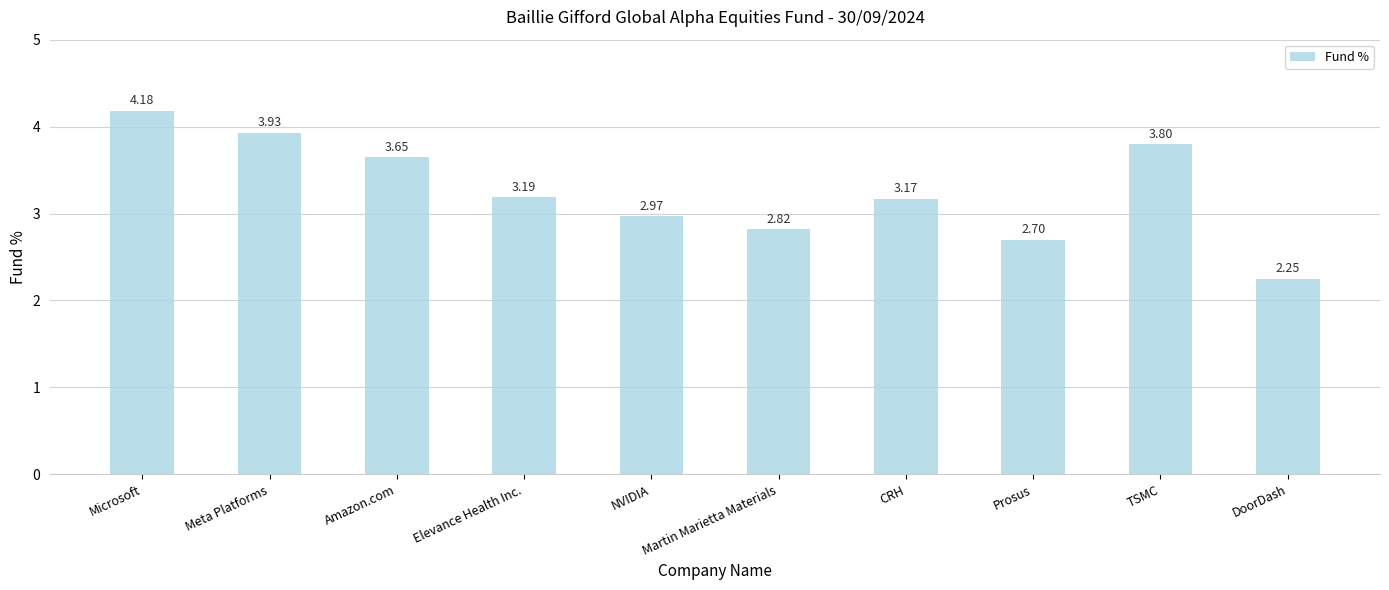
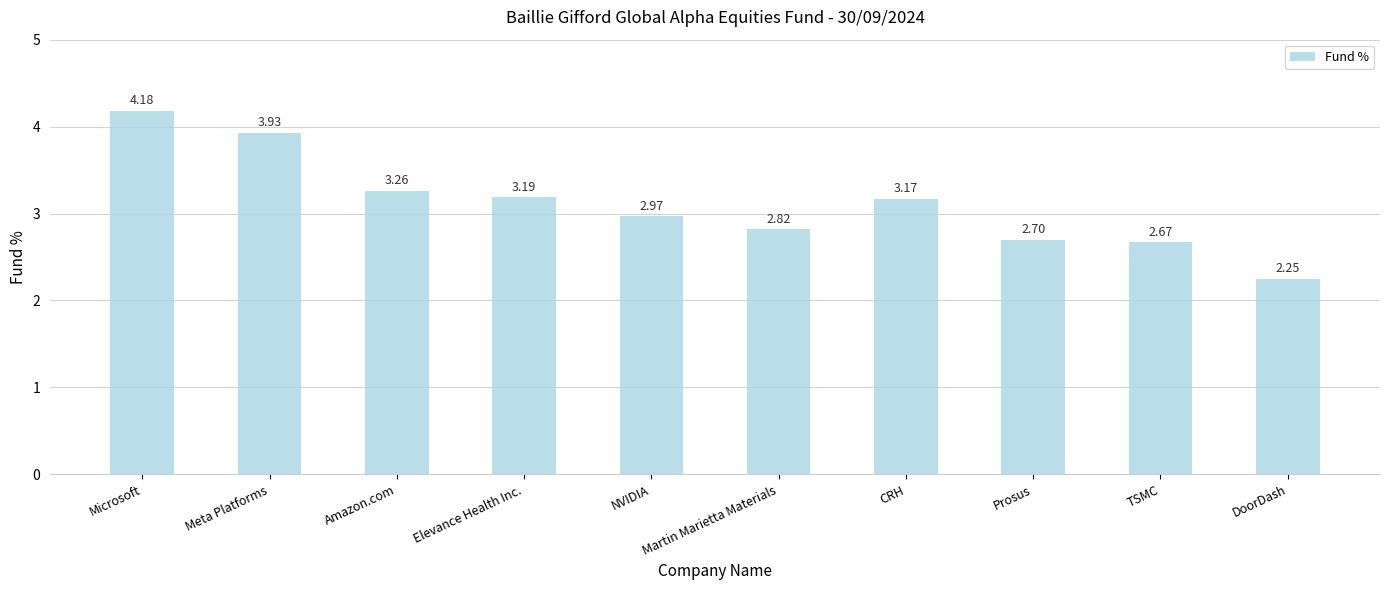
Amazon.com: 3.65 -> 3.26
TSMC: 3.80 -> 2.67
